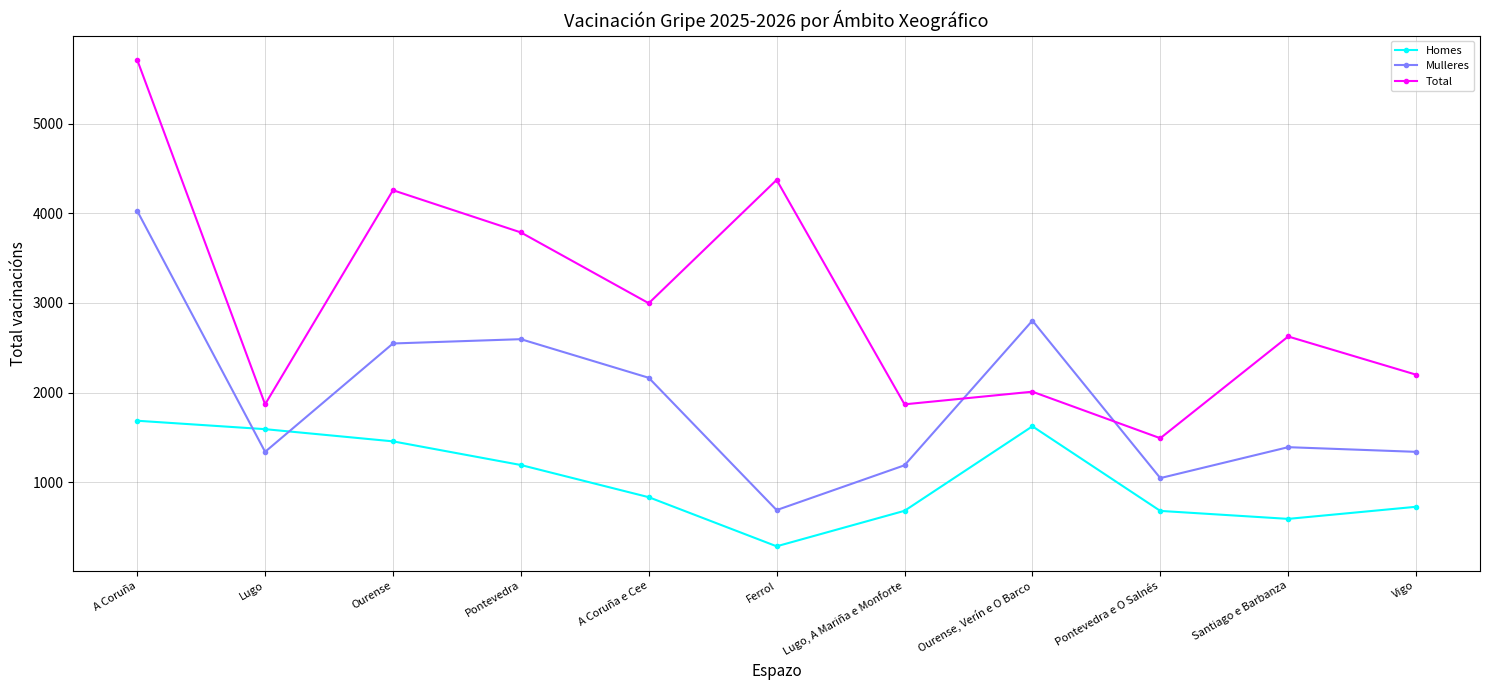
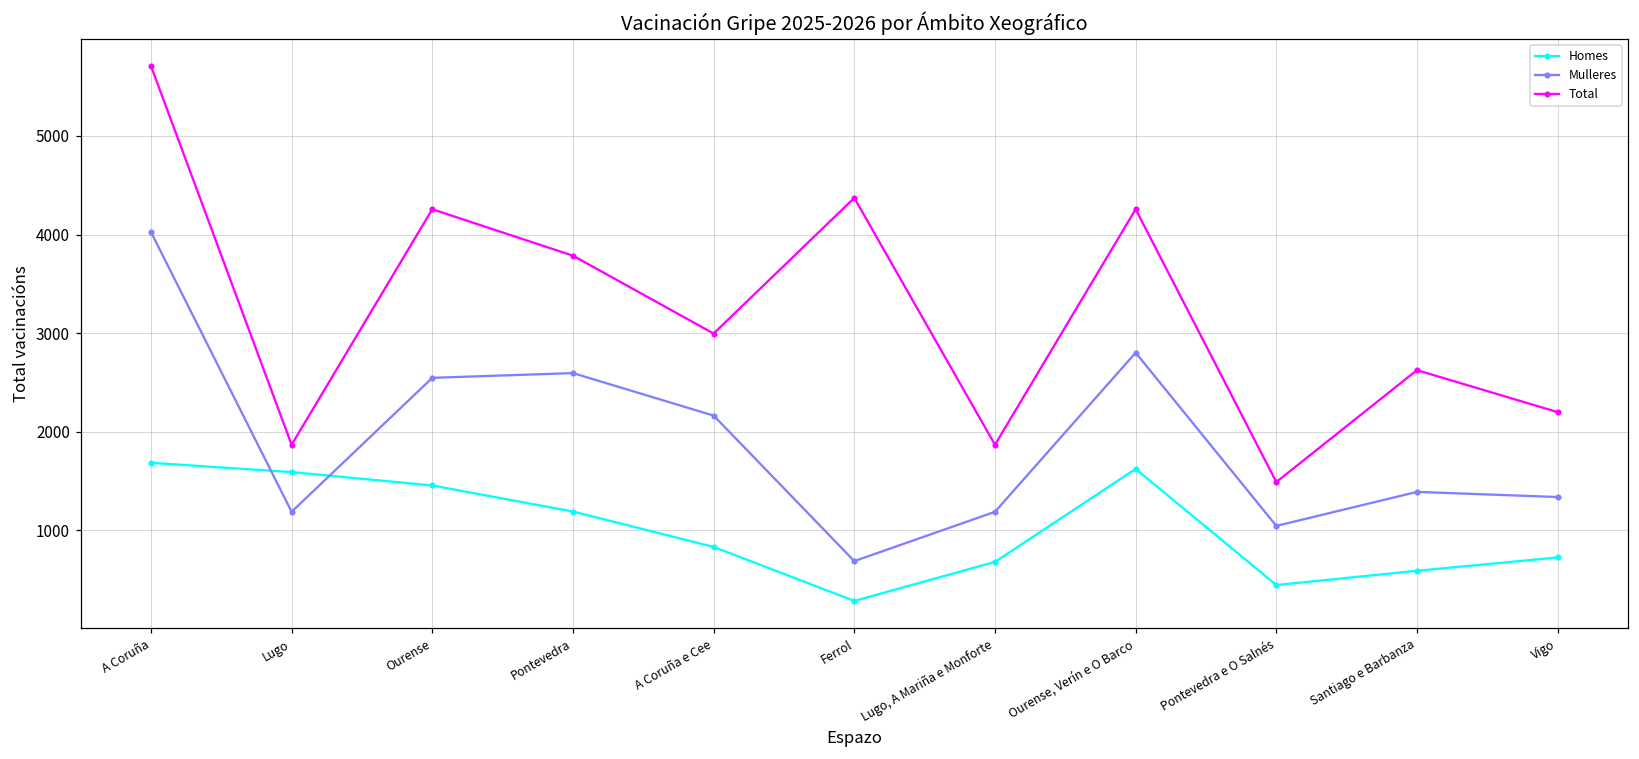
Mulleres, Lugo: 1300 -> 1200
Total, Ourense, Verín e O Barco: 2000 -> 4300
Homes, Pontevedra e O Salnés: 700 -> 400
